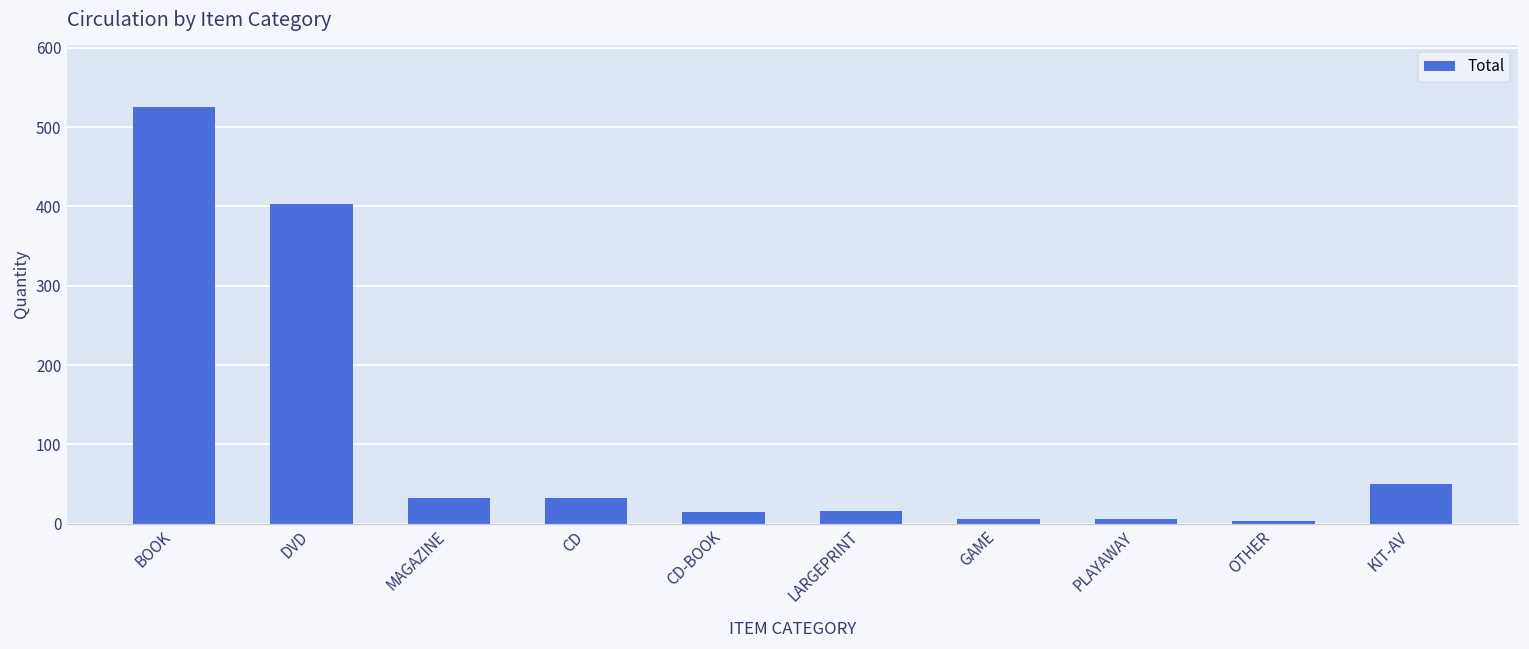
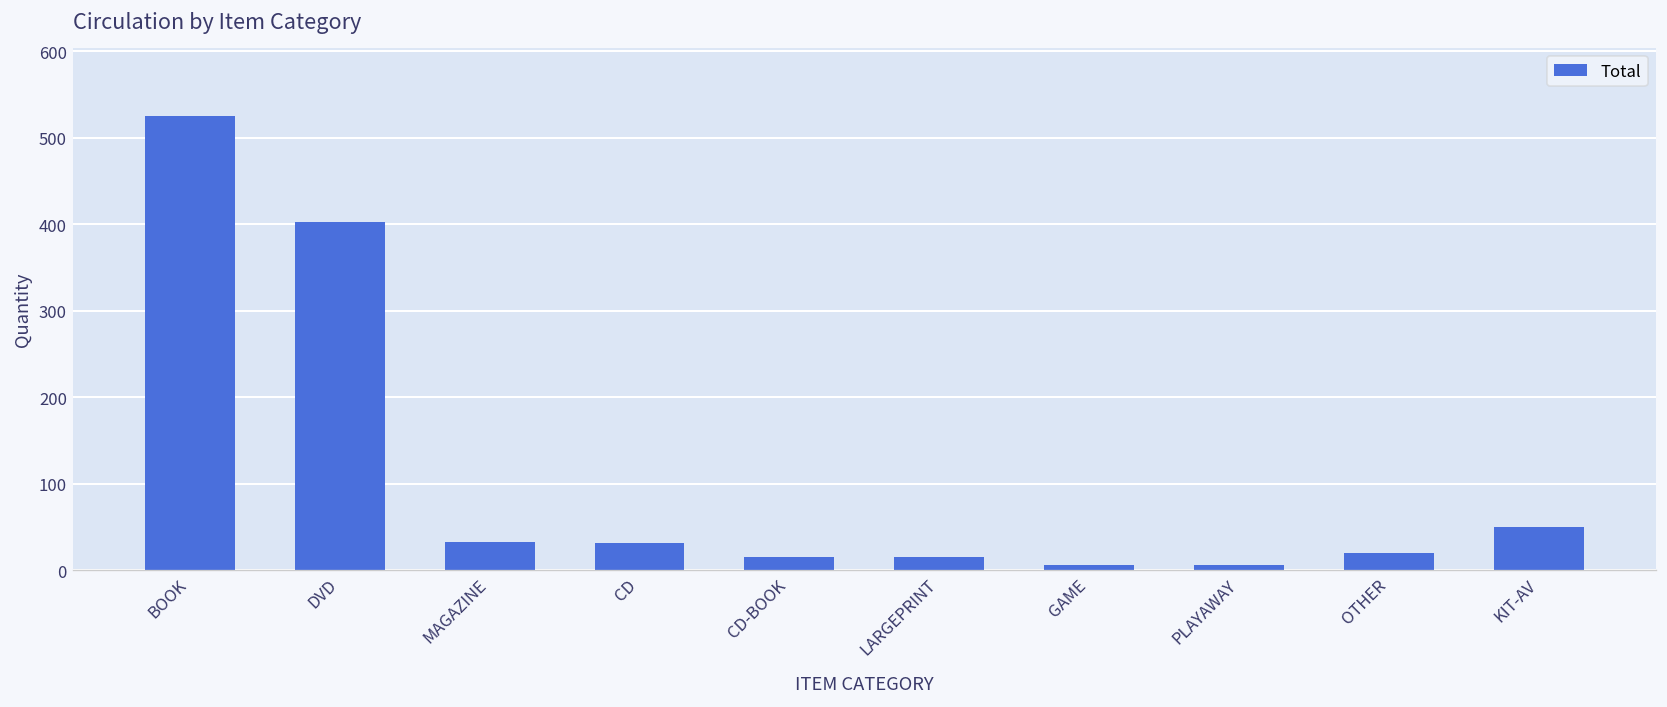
OTHER: 0 -> 20
